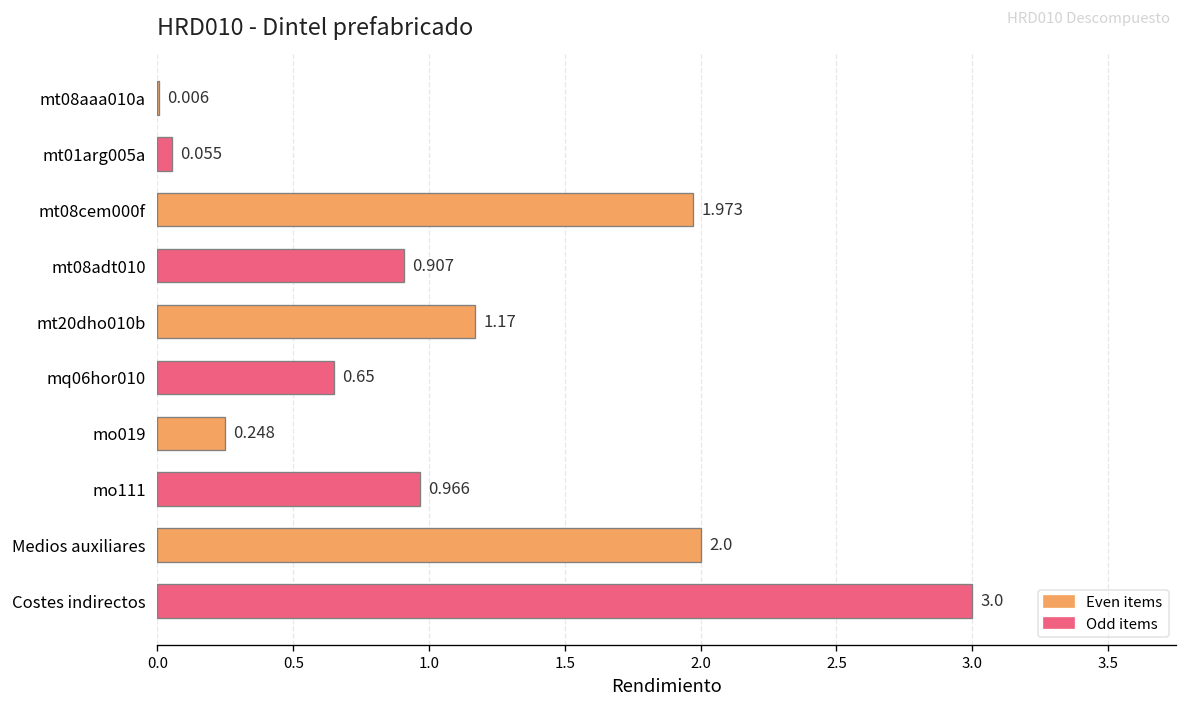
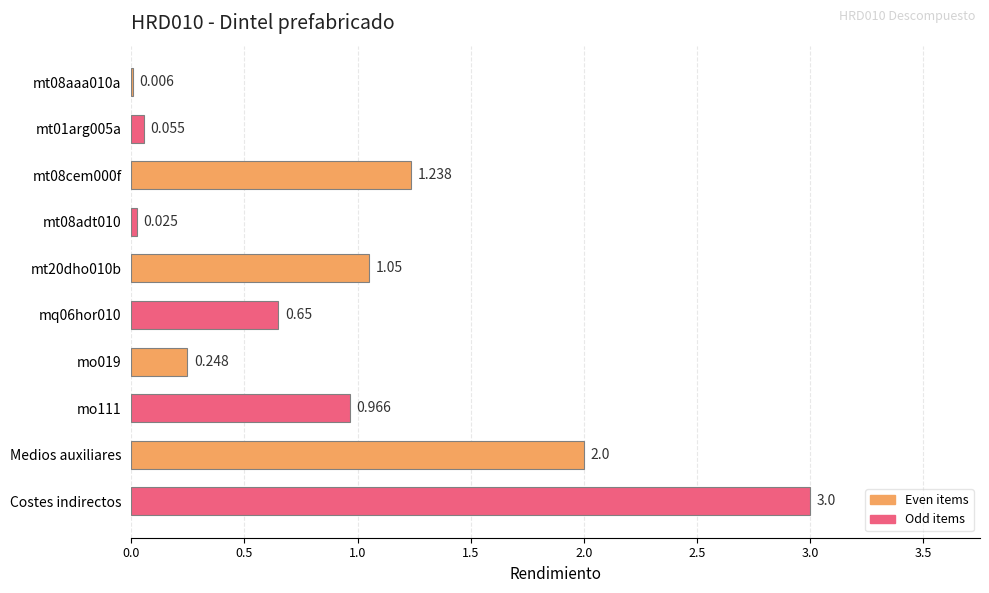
mt08cem000f: 1.973 -> 1.238
mt08adt010: 0.907 -> 0.025
mt20dho010b: 1.17 -> 1.05
